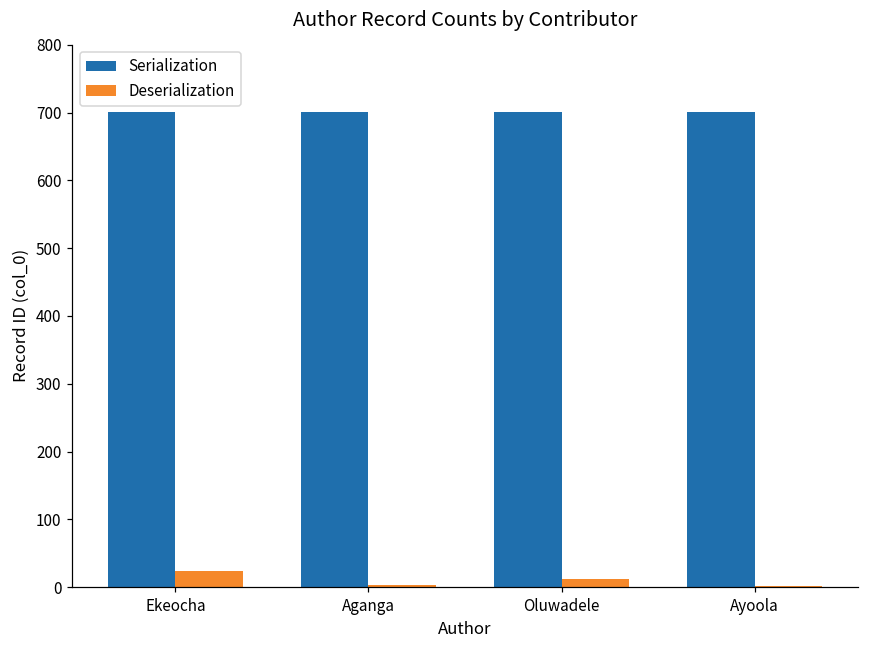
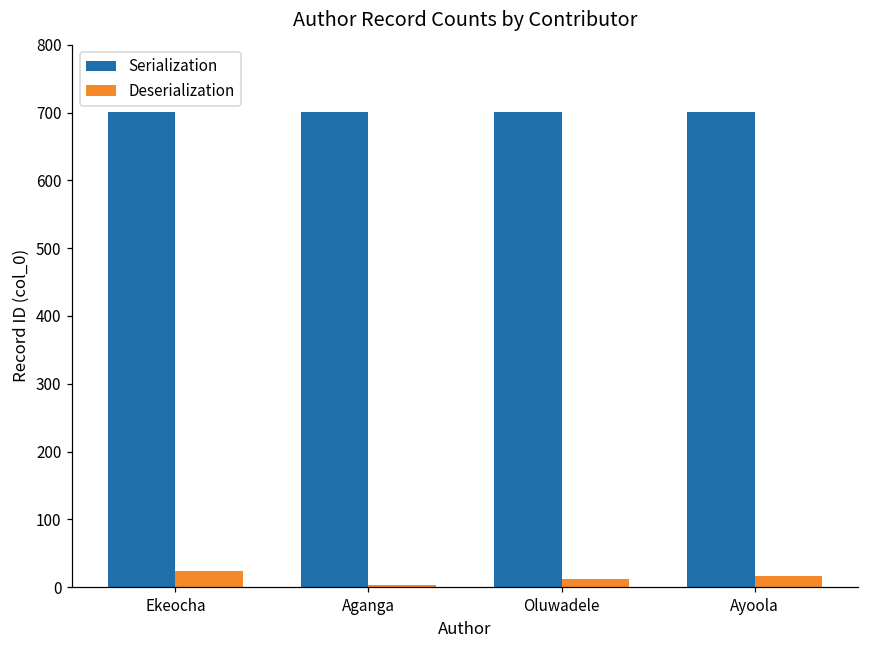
Deserialization, Ayoola: 0 -> 20
